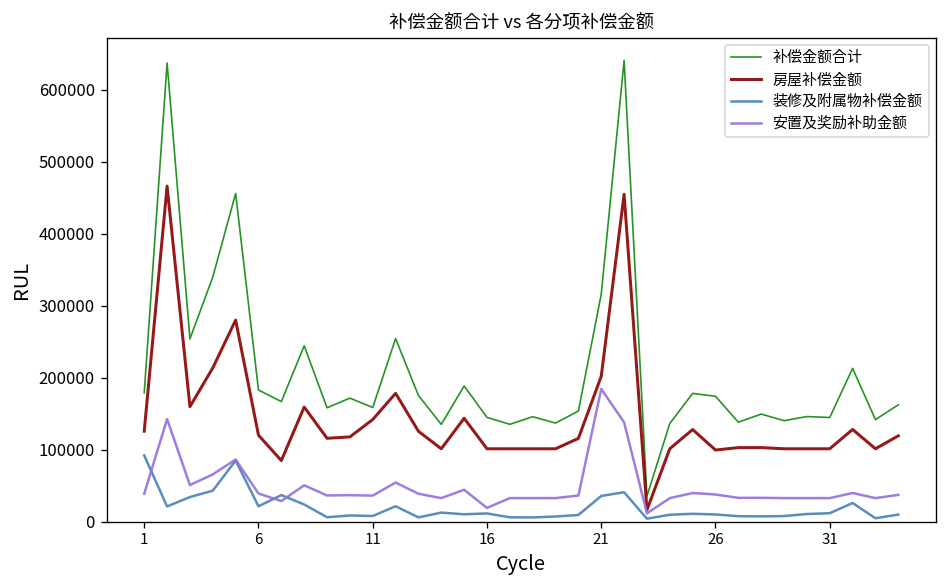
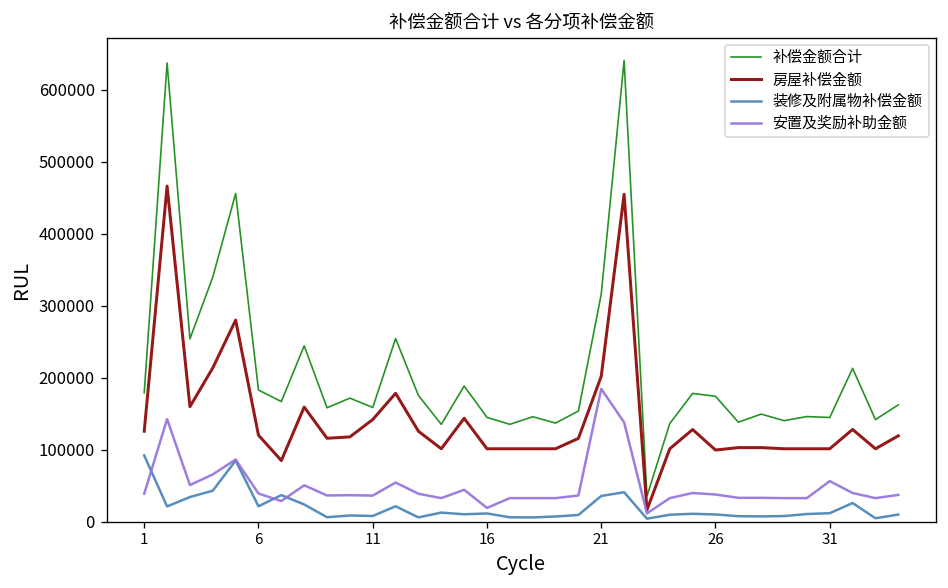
安置及奖励补助金额, 31: 30000 -> 60000
